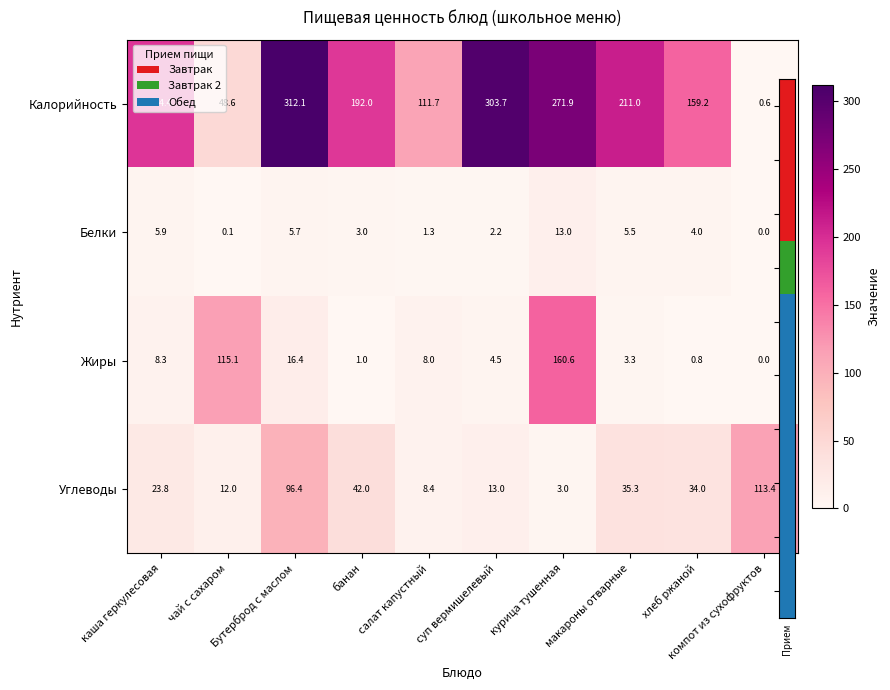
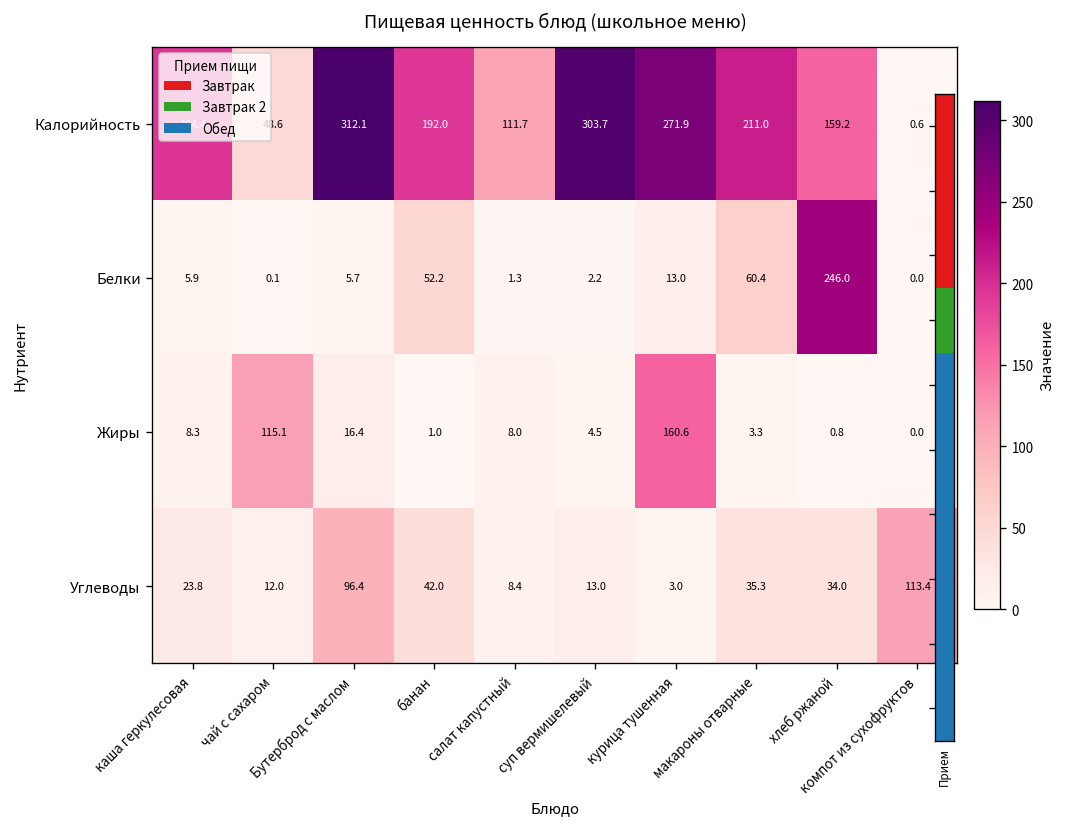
Пищевая ценность блюд (школьное меню), Белки, банан: 3.0 -> 52.2
Пищевая ценность блюд (школьное меню), Белки, макароны отварные: 5.5 -> 60.4
Пищевая ценность блюд (школьное меню), Белки, хлеб ржаной: 4.0 -> 246.0
